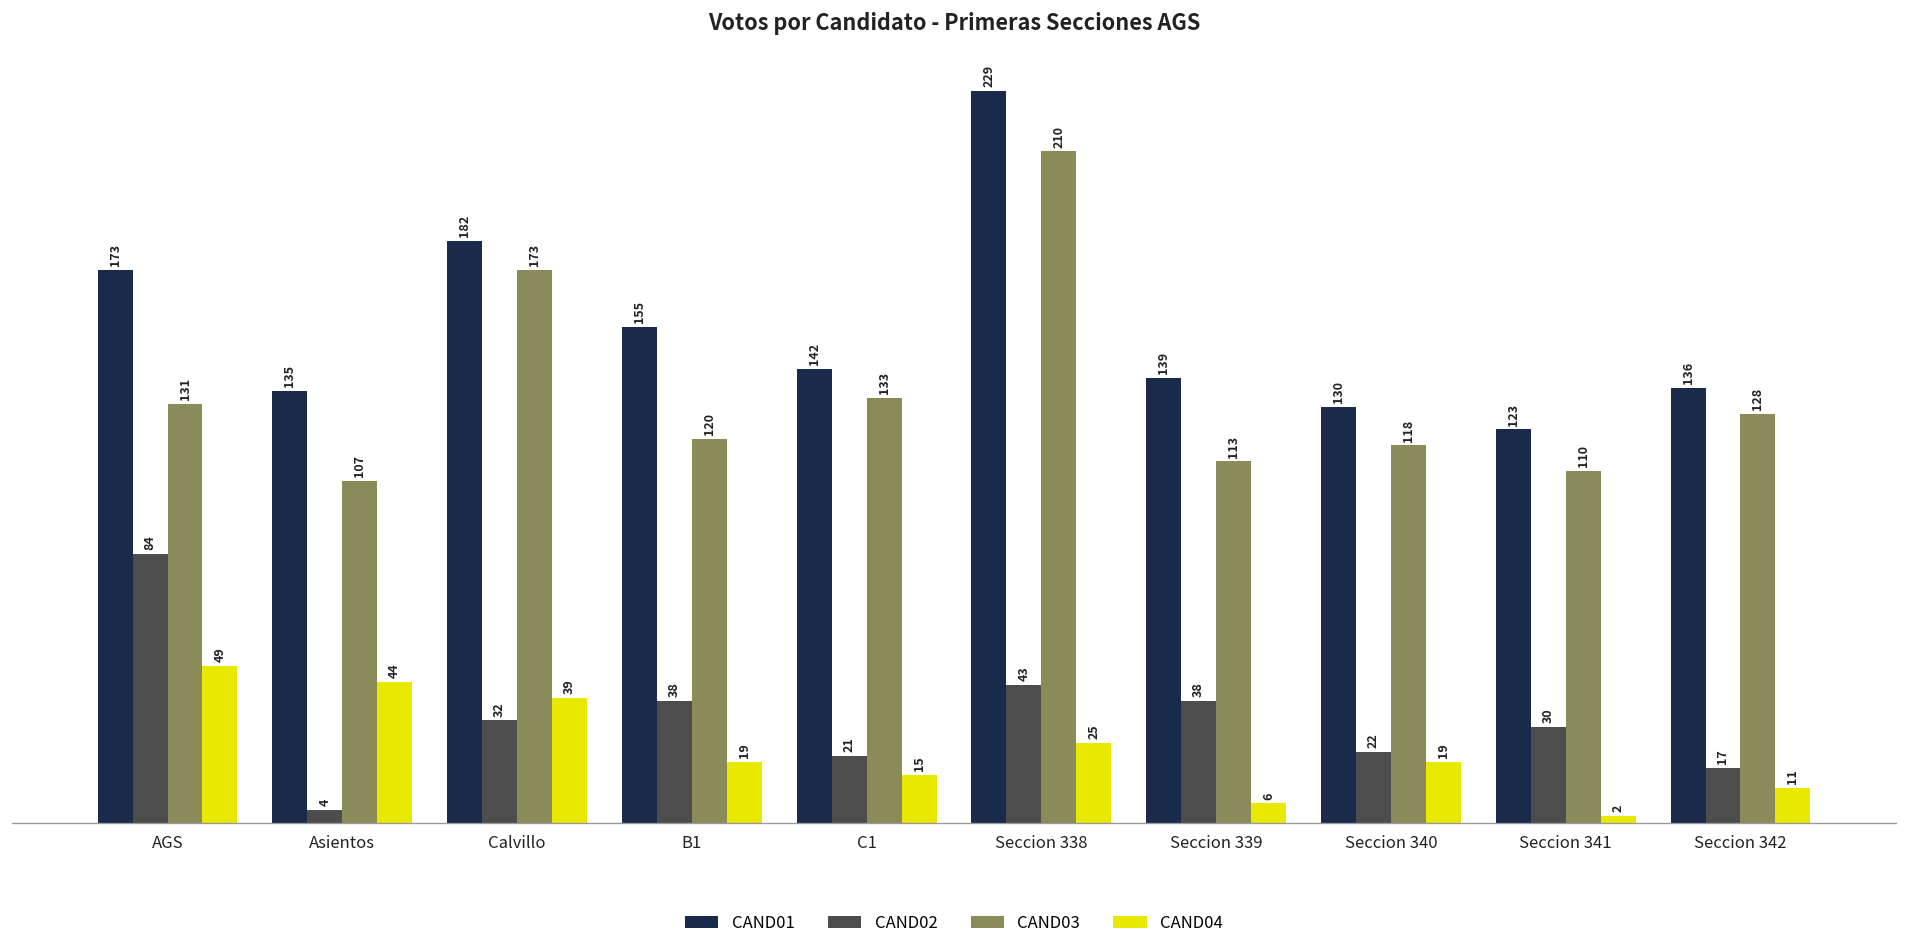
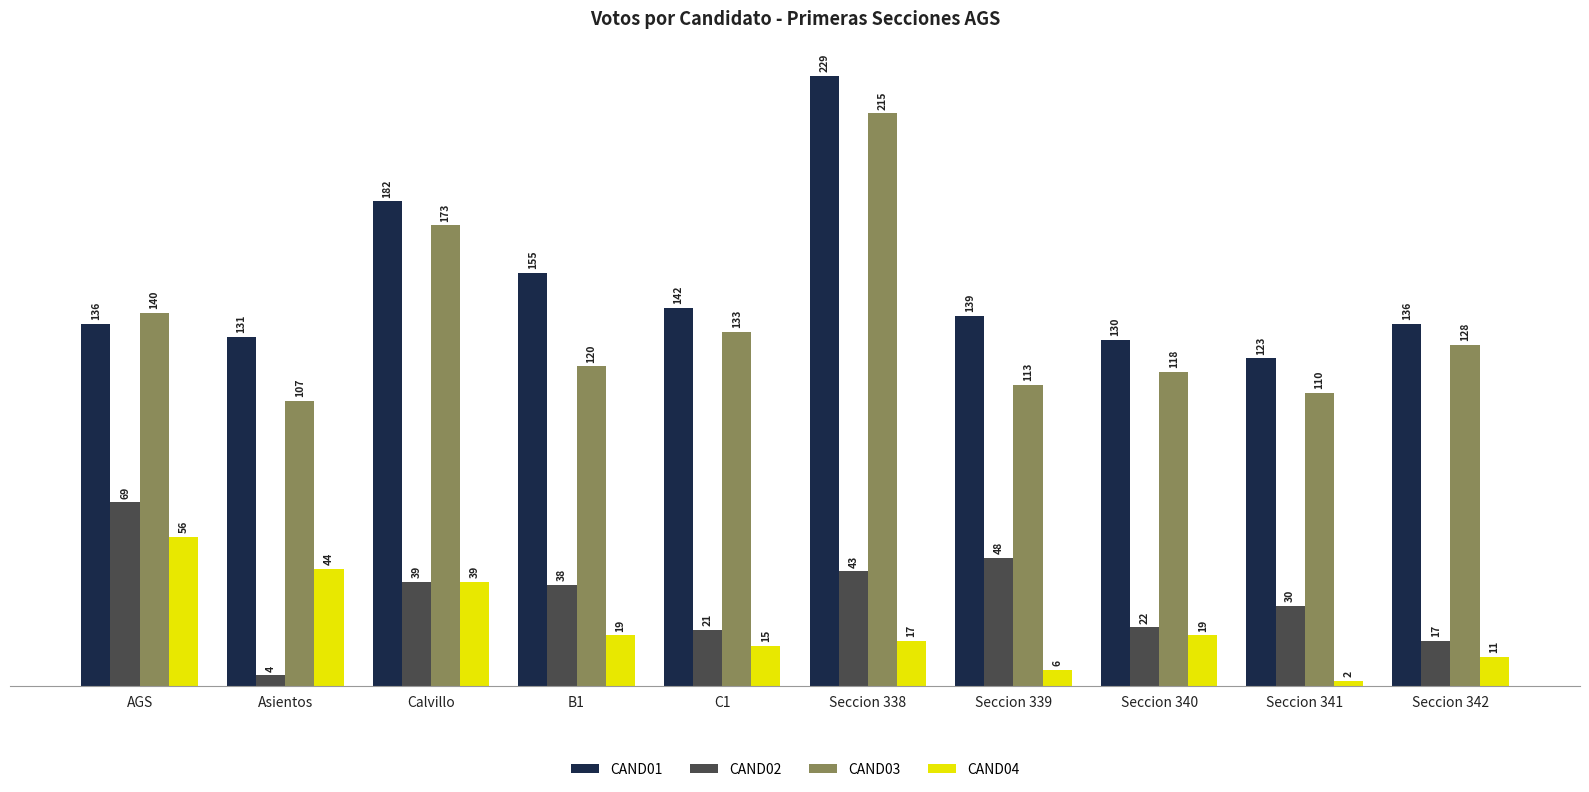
CAND01, AGS: 173 -> 136
CAND02, AGS: 84 -> 69
CAND03, AGS: 131 -> 140
CAND04, AGS: 49 -> 56
CAND01, Asientos: 135 -> 131
CAND02, Calvillo: 32 -> 39
CAND03, Seccion 338: 210 -> 215
CAND04, Seccion 338: 25 -> 17
CAND02, Seccion 339: 38 -> 48
